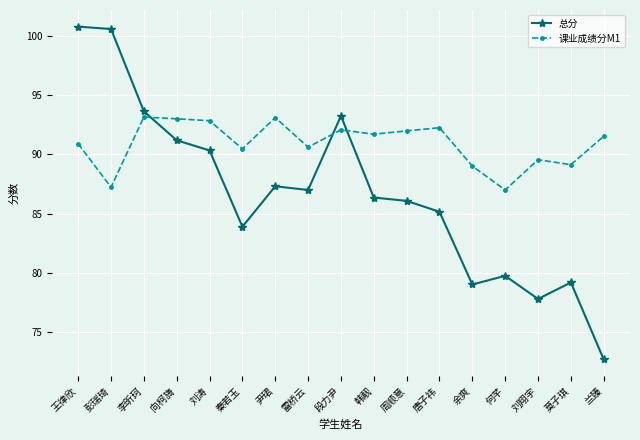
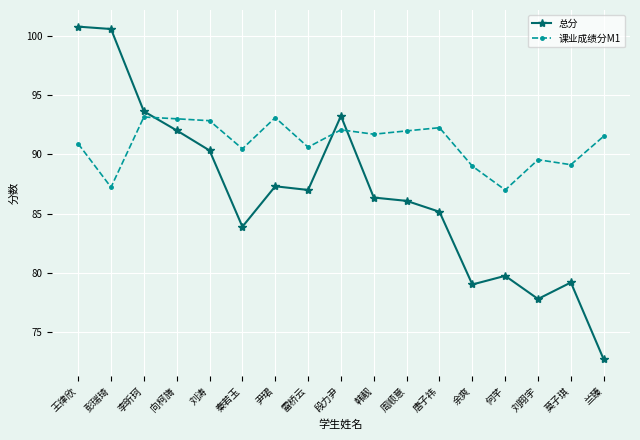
总分, 向柯旖: 91.2 -> 92.0
